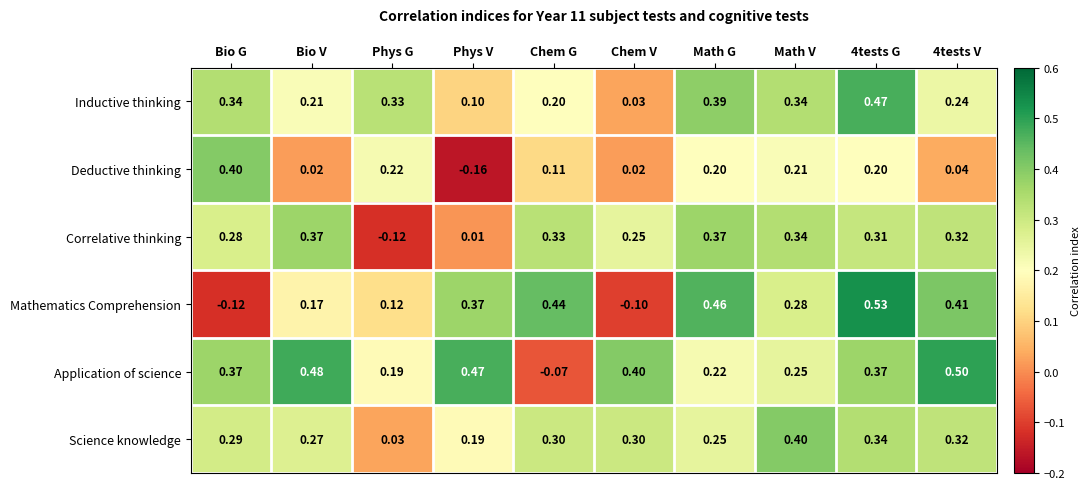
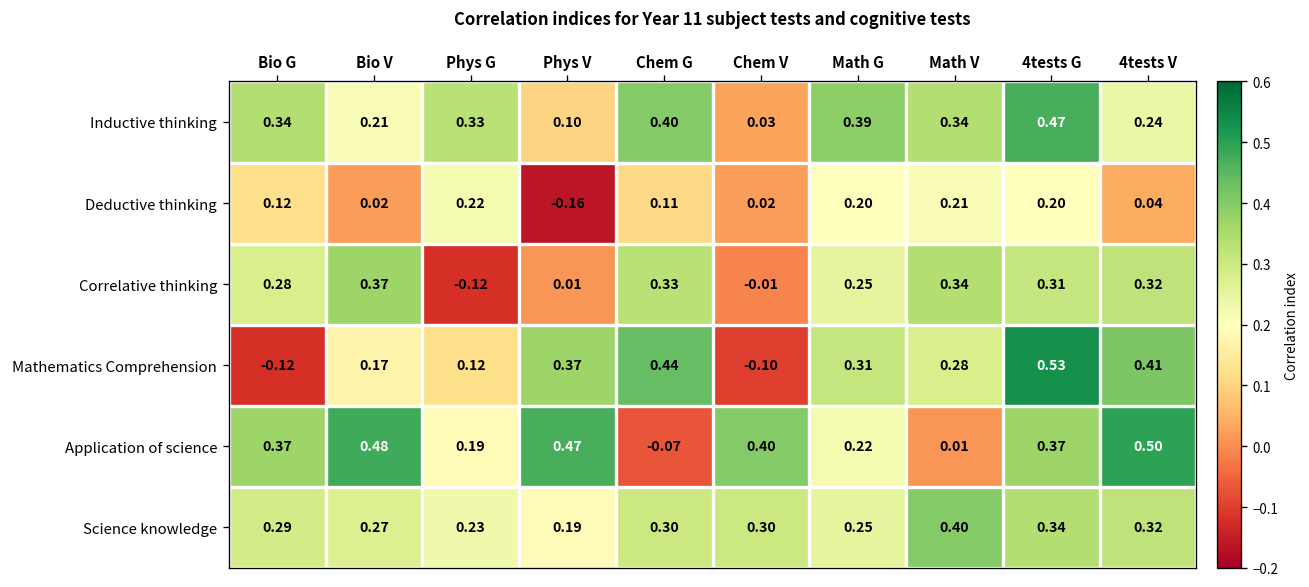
Inductive thinking, Chem G: 0.20 -> 0.40
Deductive thinking, Bio G: 0.40 -> 0.12
Correlative thinking, Chem V: 0.25 -> -0.01
Correlative thinking, Math G: 0.37 -> 0.25
Mathematics Comprehension, Math G: 0.46 -> 0.31
Application of science, Math V: 0.25 -> 0.01
Science knowledge, Phys G: 0.03 -> 0.23
